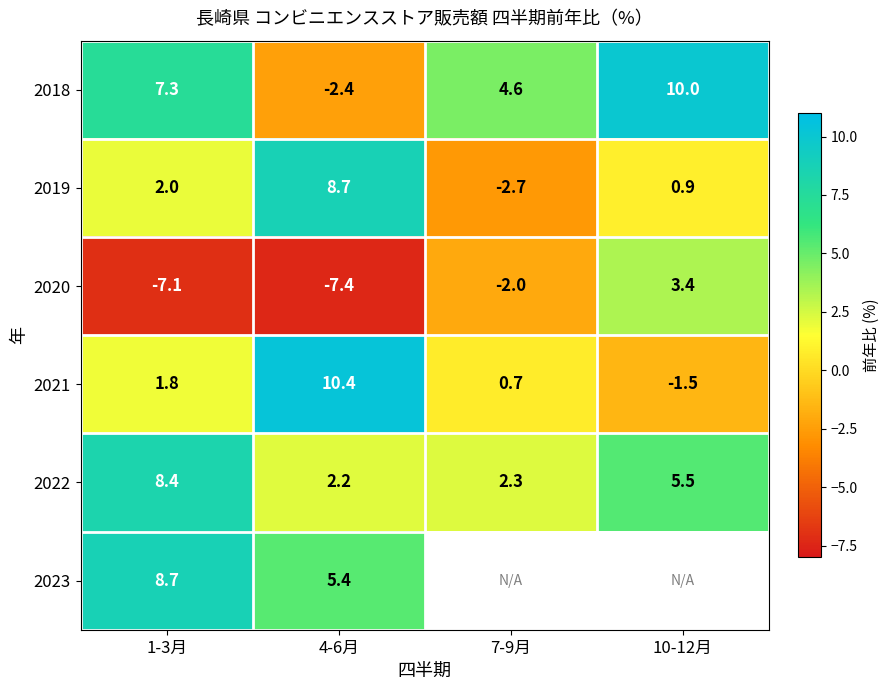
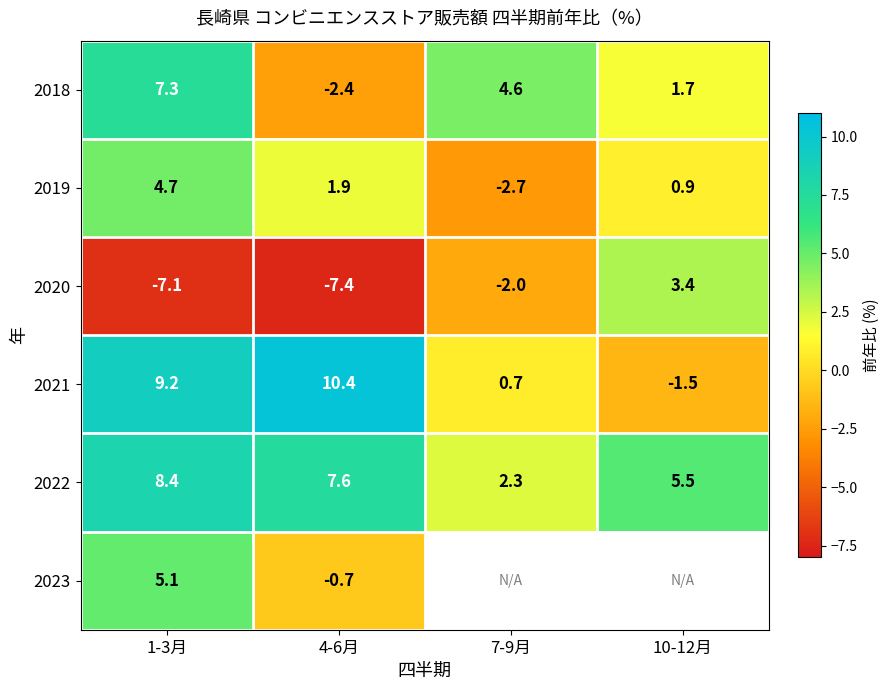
2018, 10-12月: 10.0 -> 1.7
2019, 1-3月: 2.0 -> 4.7
2019, 4-6月: 8.7 -> 1.9
2021, 1-3月: 1.8 -> 9.2
2022, 4-6月: 2.2 -> 7.6
2023, 1-3月: 8.7 -> 5.1
2023, 4-6月: 5.4 -> -0.7
